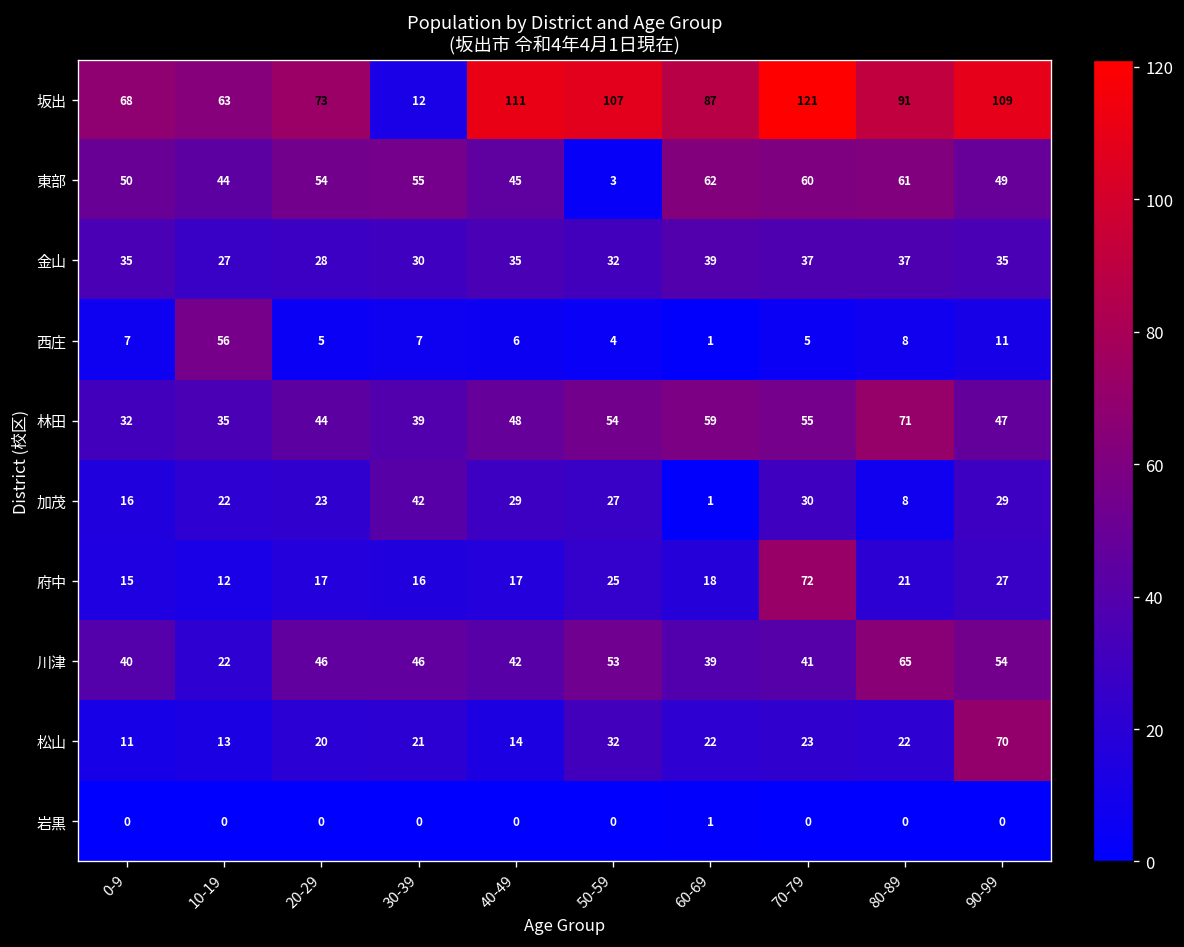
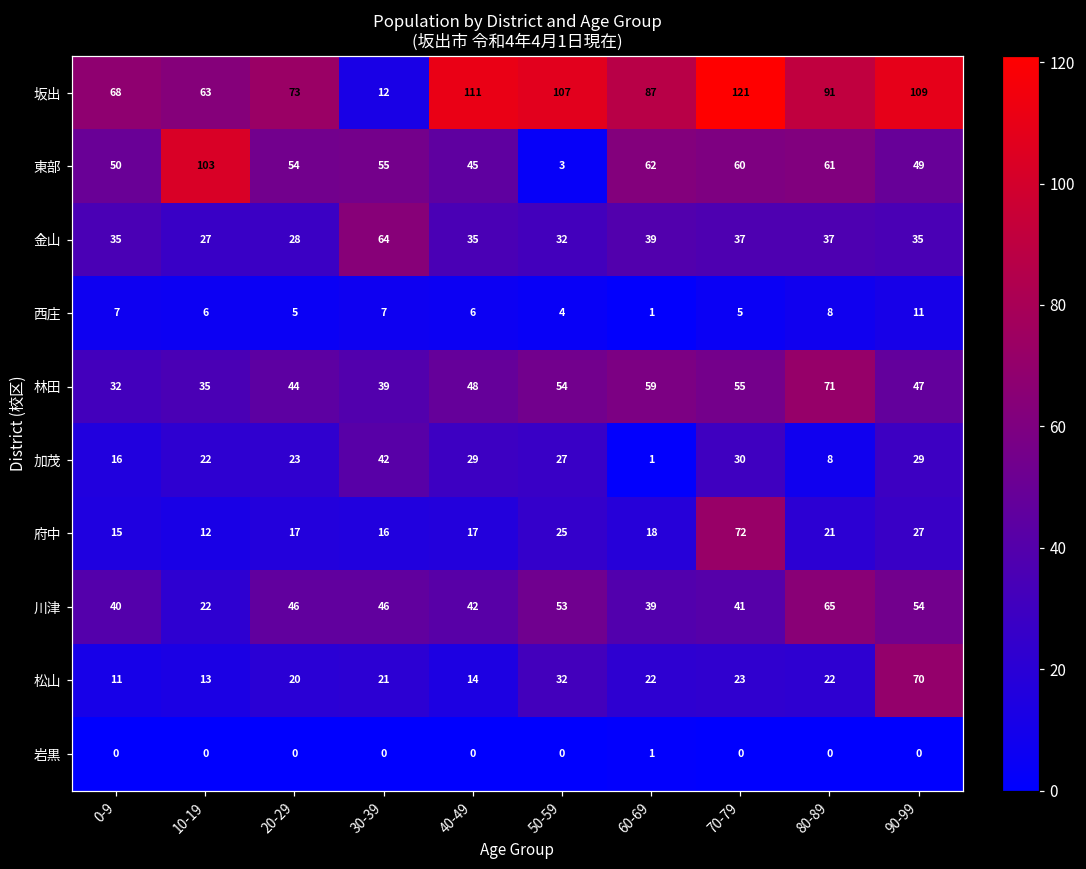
東部, 10-19: 44 -> 103
金山, 30-39: 30 -> 64
西庄, 10-19: 56 -> 6
